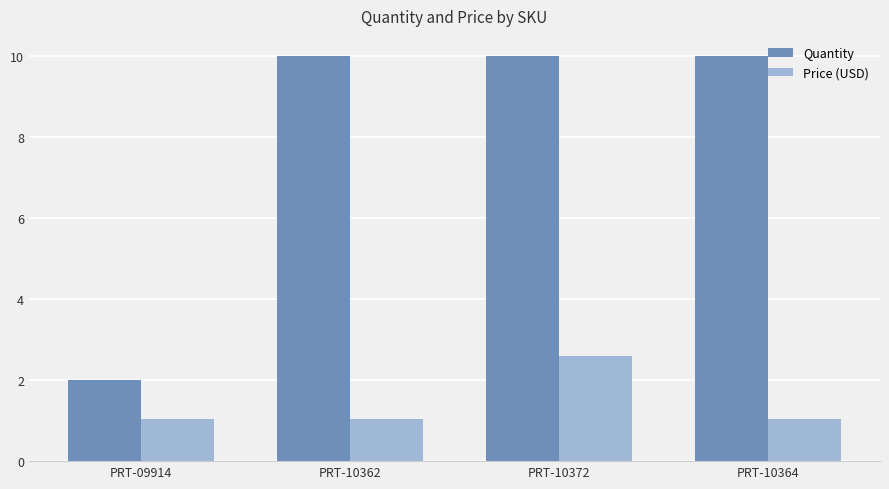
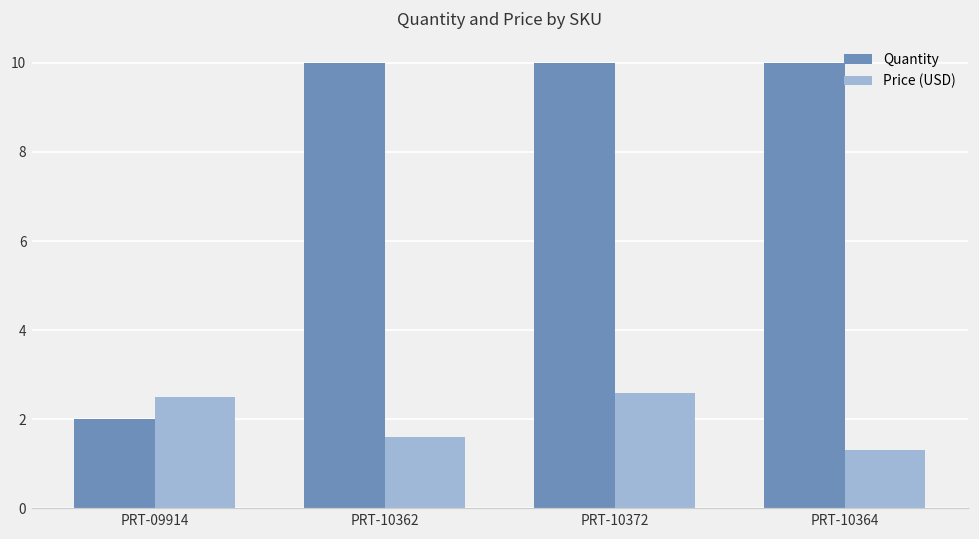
Price (USD), PRT-09914: 1.1 -> 2.5
Price (USD), PRT-10362: 1.1 -> 1.6
Price (USD), PRT-10364: 1.1 -> 1.3
